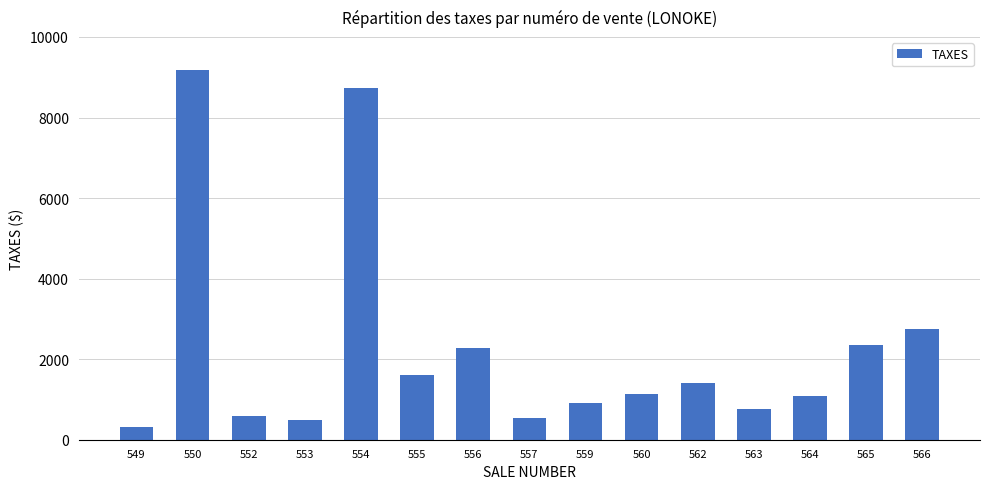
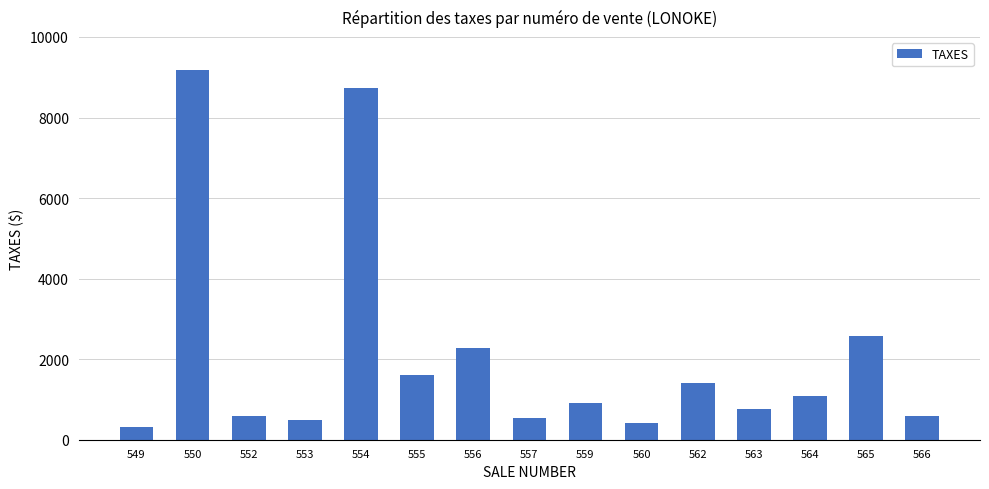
560: 1100 -> 400
565: 2400 -> 2600
566: 2700 -> 600
